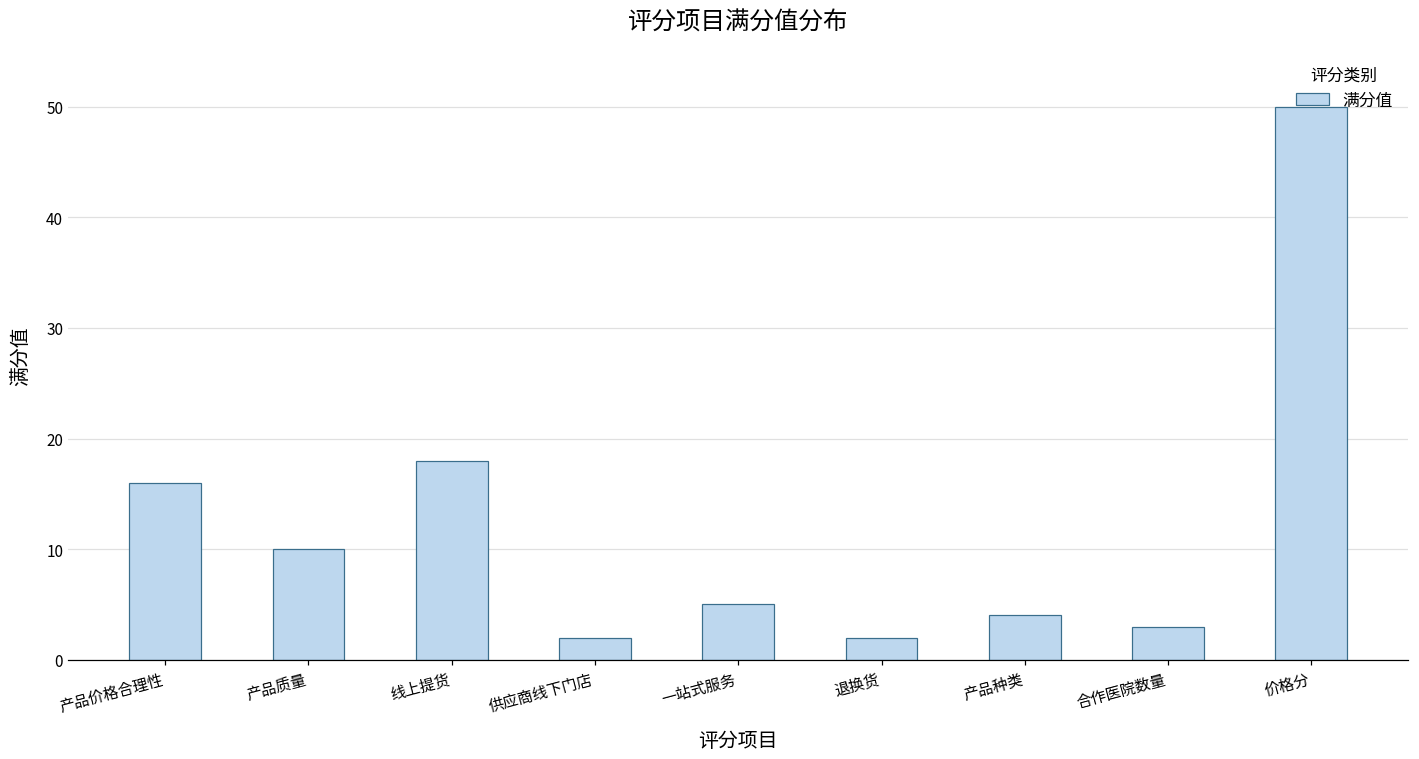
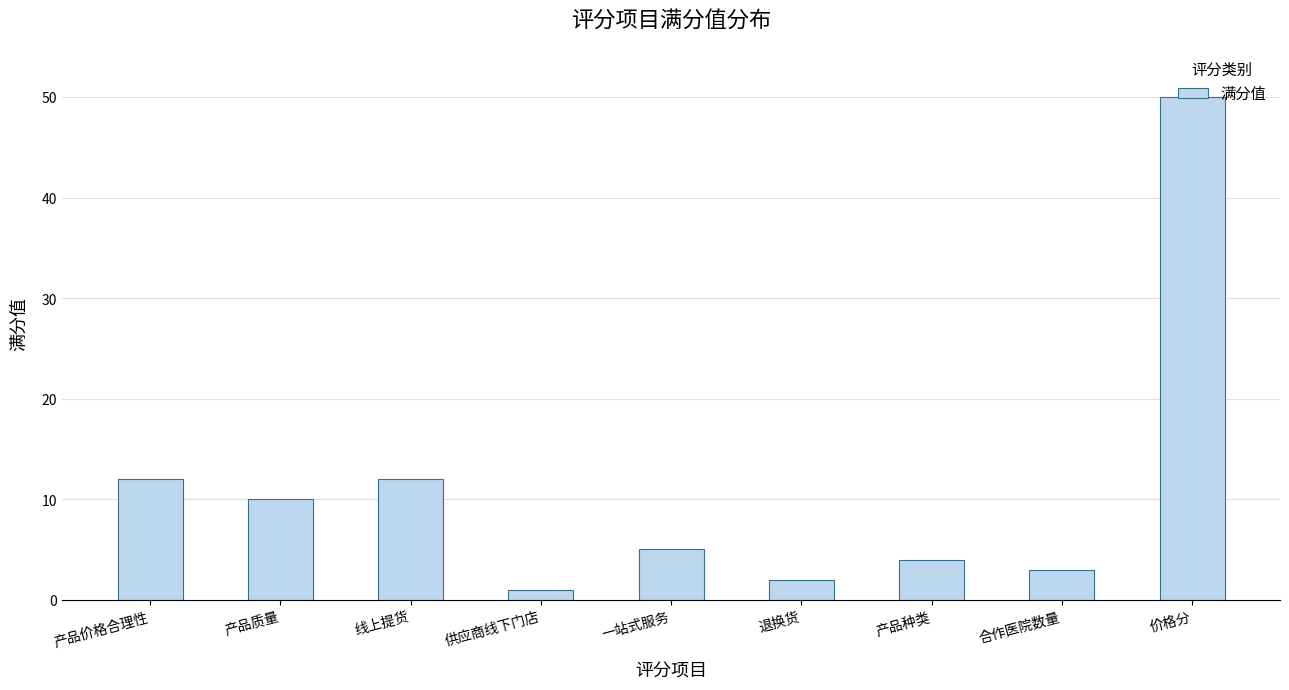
产品价格合理性: 16 -> 12
线上提货: 18 -> 12
供应商线下门店: 2 -> 1
